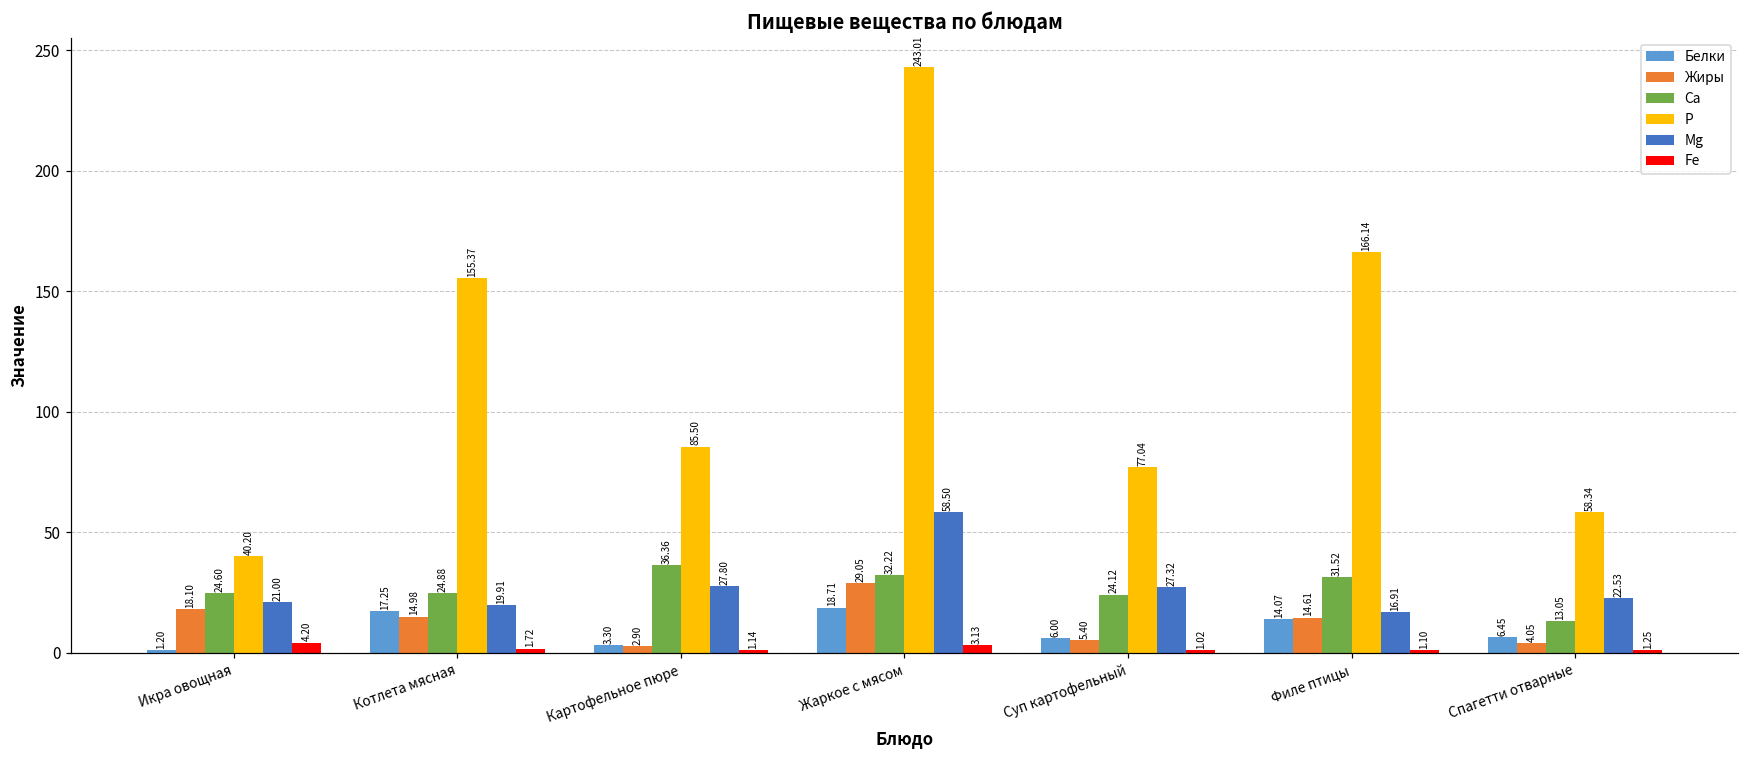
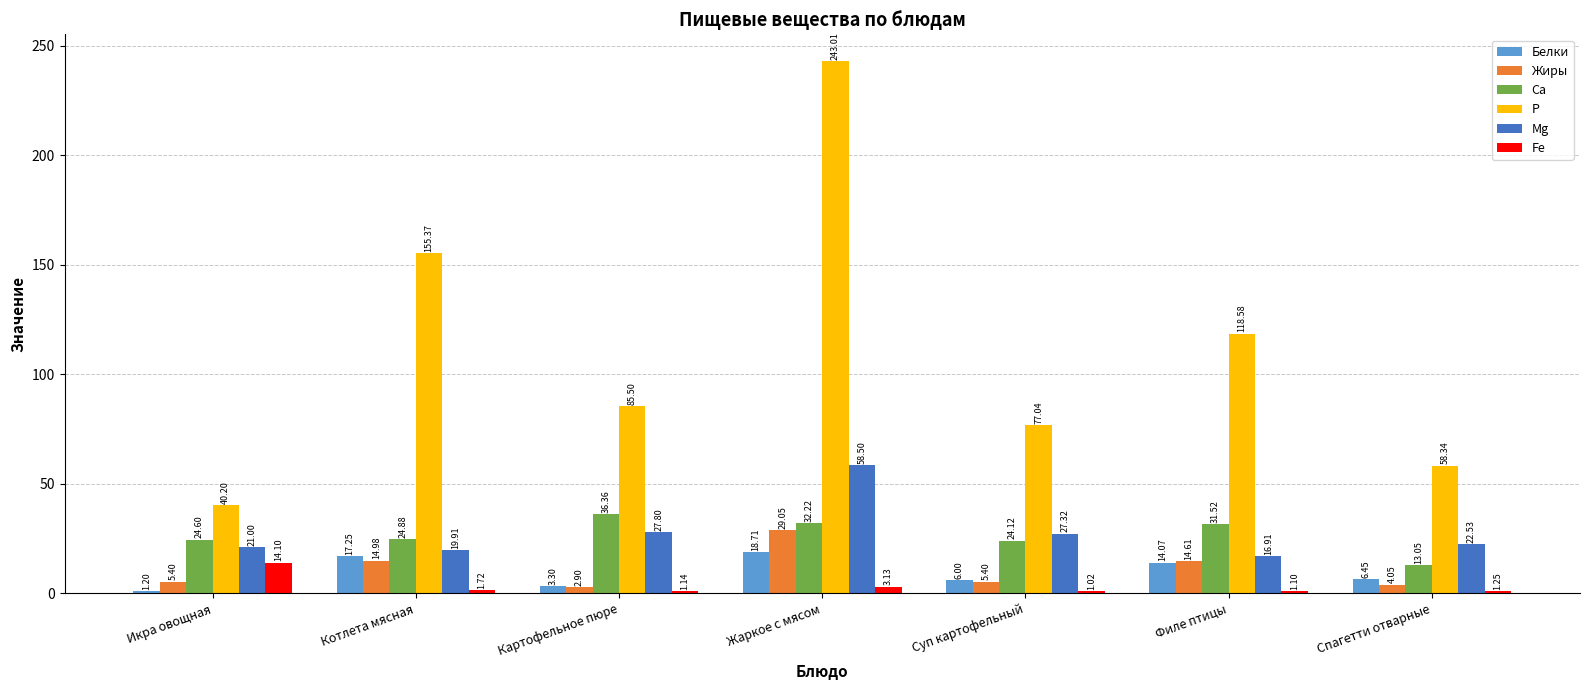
Жиры, Икра овощная: 18.10 -> 5.40
Fe, Икра овощная: 4.20 -> 14.10
P, Филе птицы: 166.14 -> 118.58
